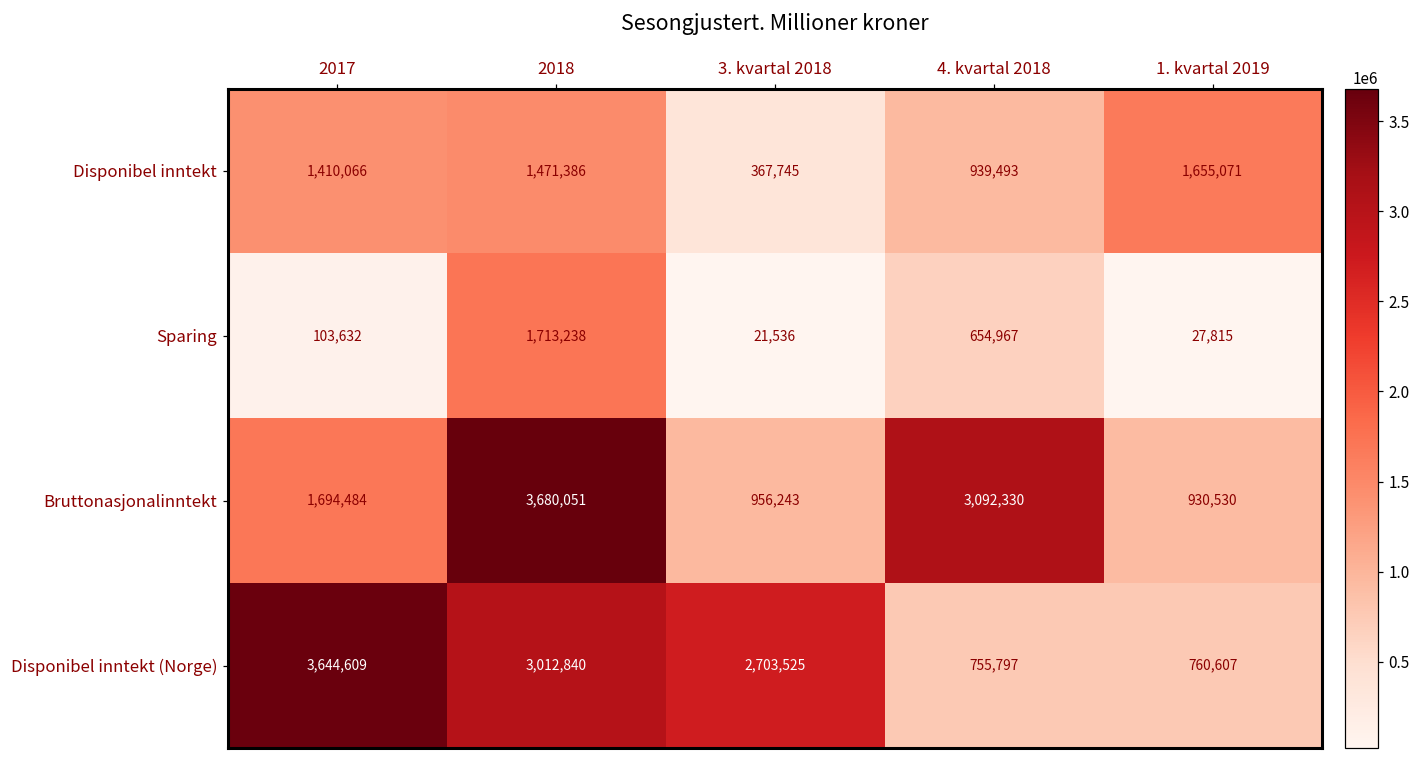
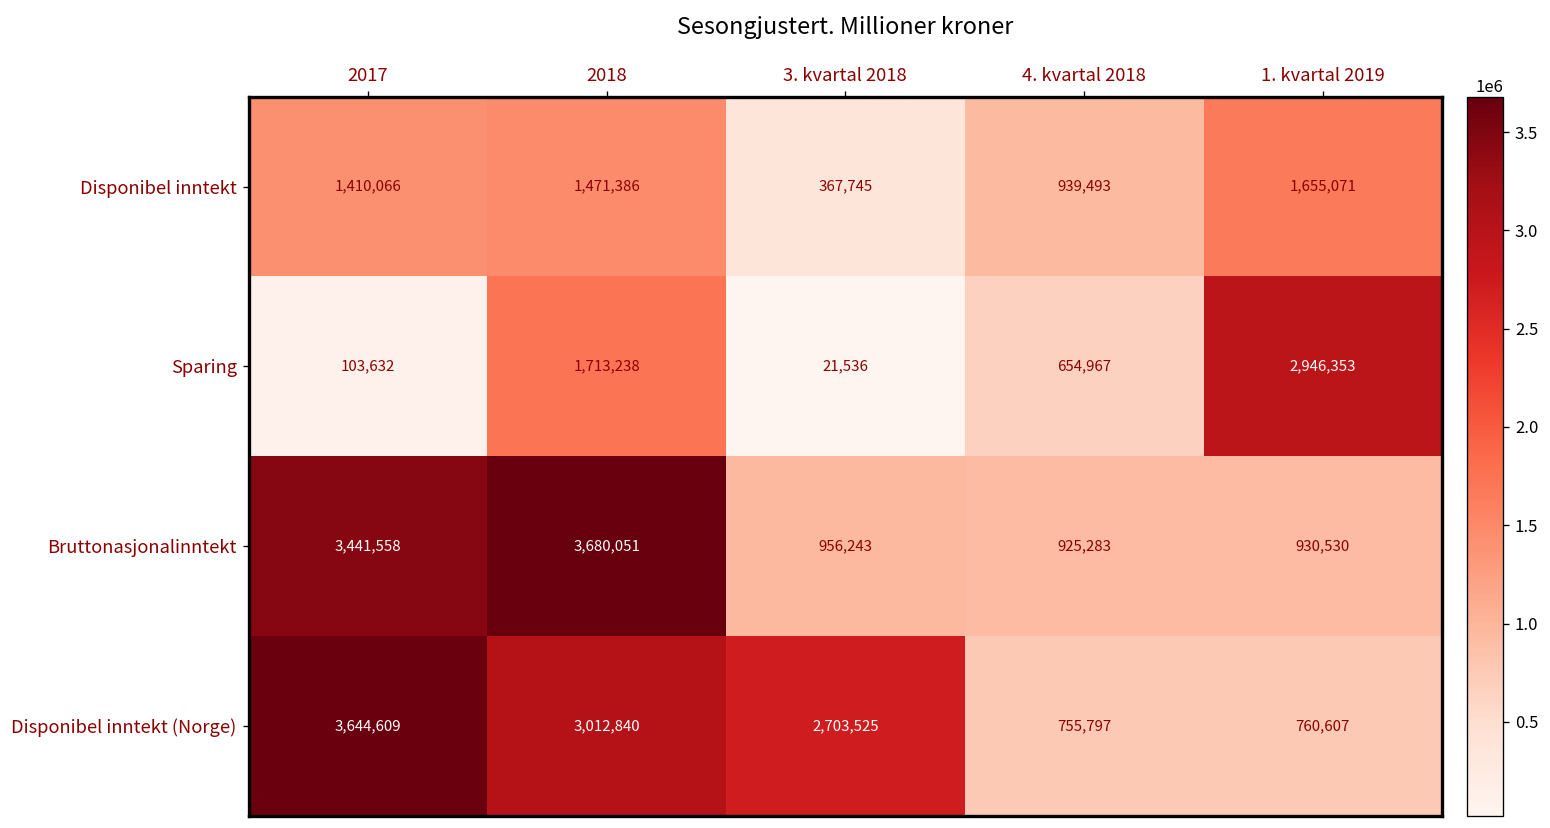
Sparing, 1. kvartal 2019: 27,815 -> 2,946,353
Bruttonasjonalinntekt, 2017: 1,694,484 -> 3,441,558
Bruttonasjonalinntekt, 4. kvartal 2018: 3,092,330 -> 925,283
